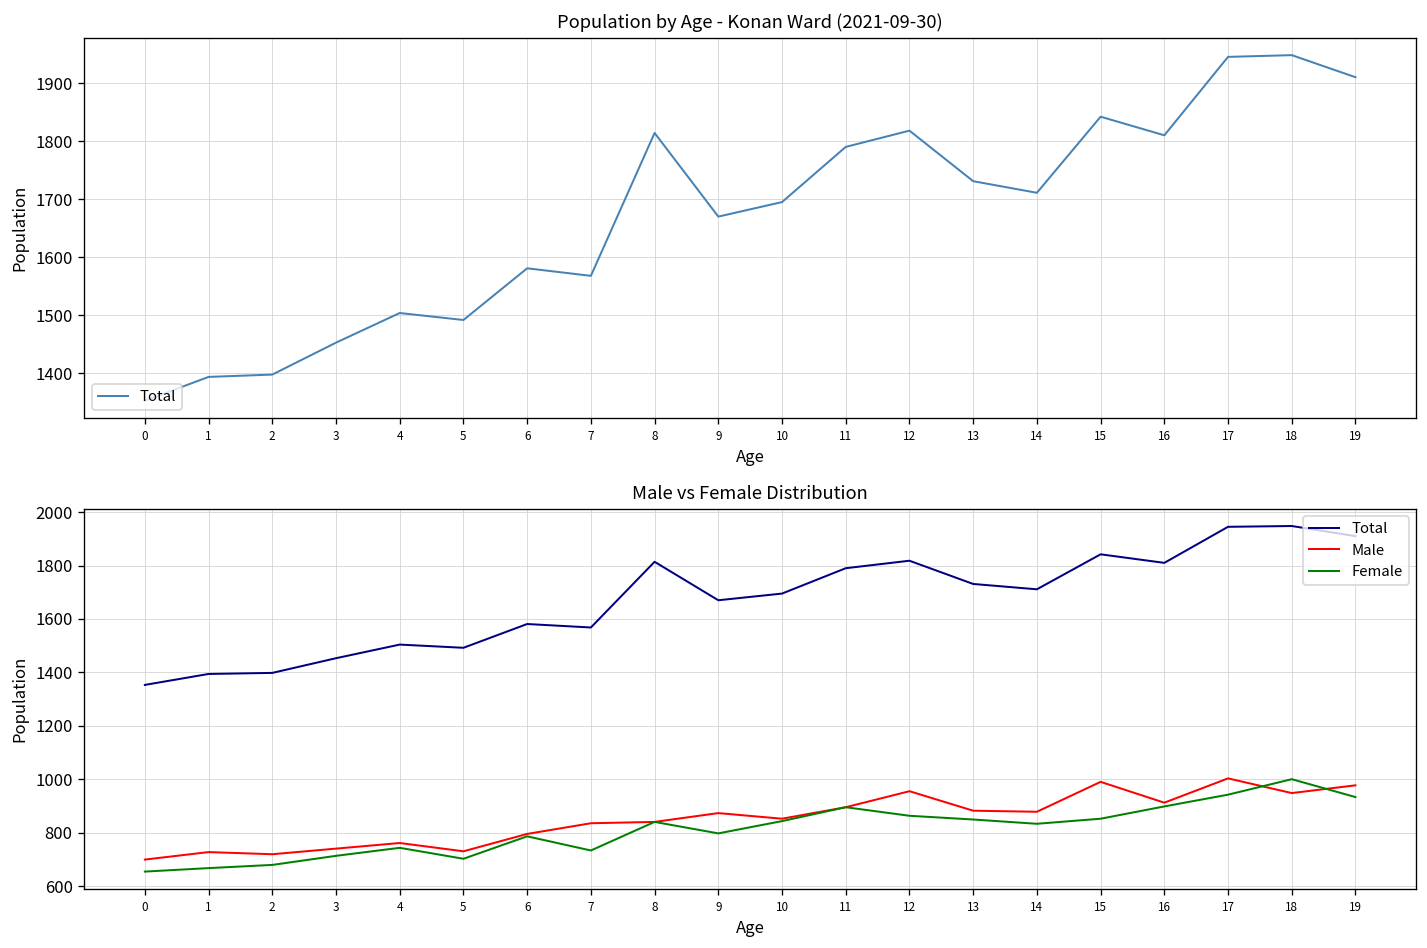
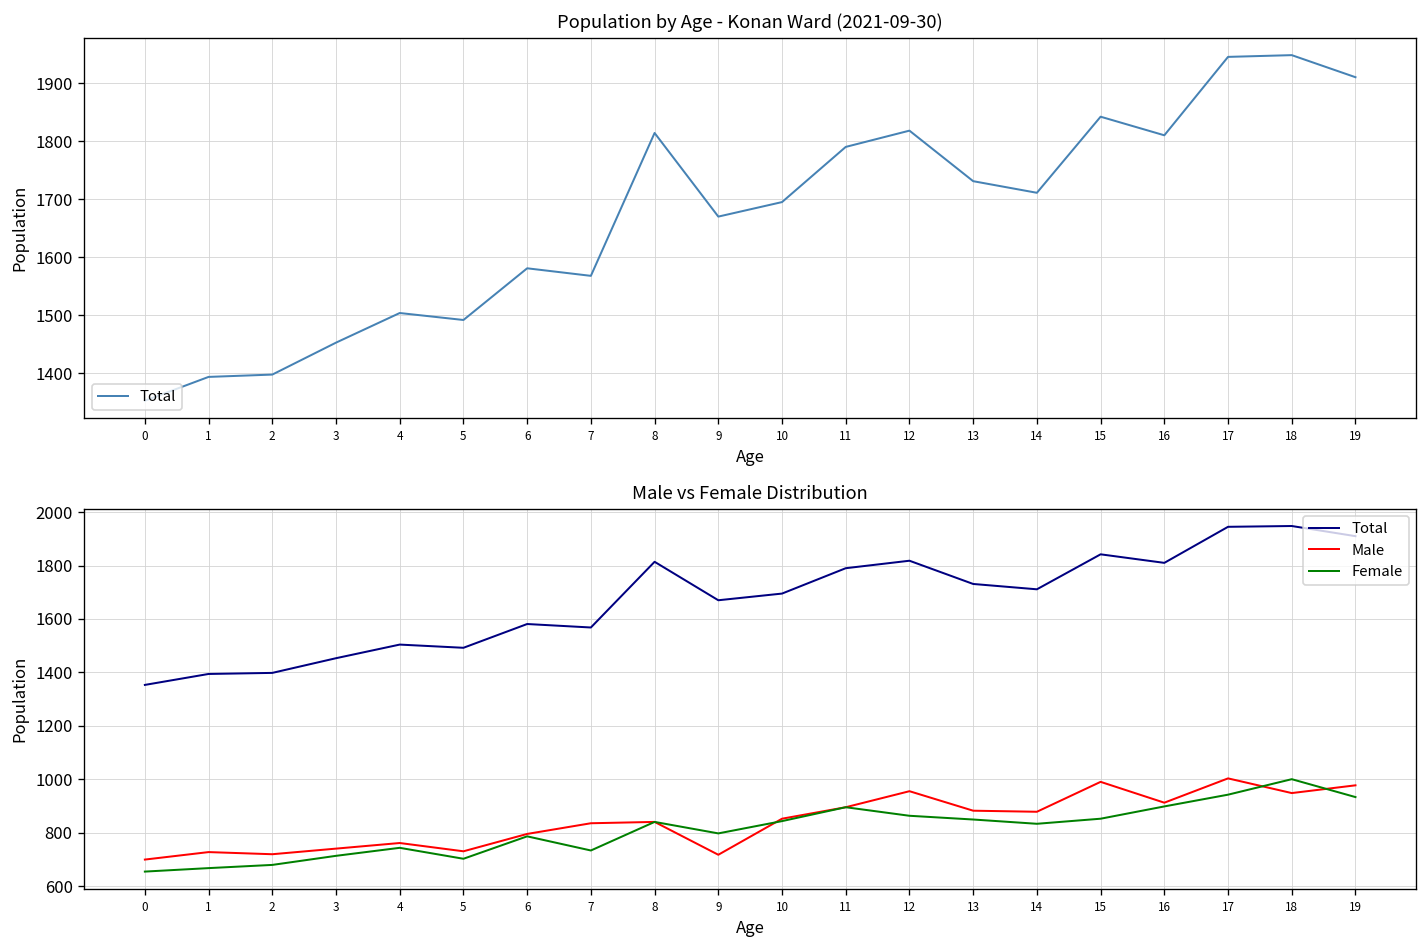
Male vs Female Distribution, Male, 9: 870 -> 720
